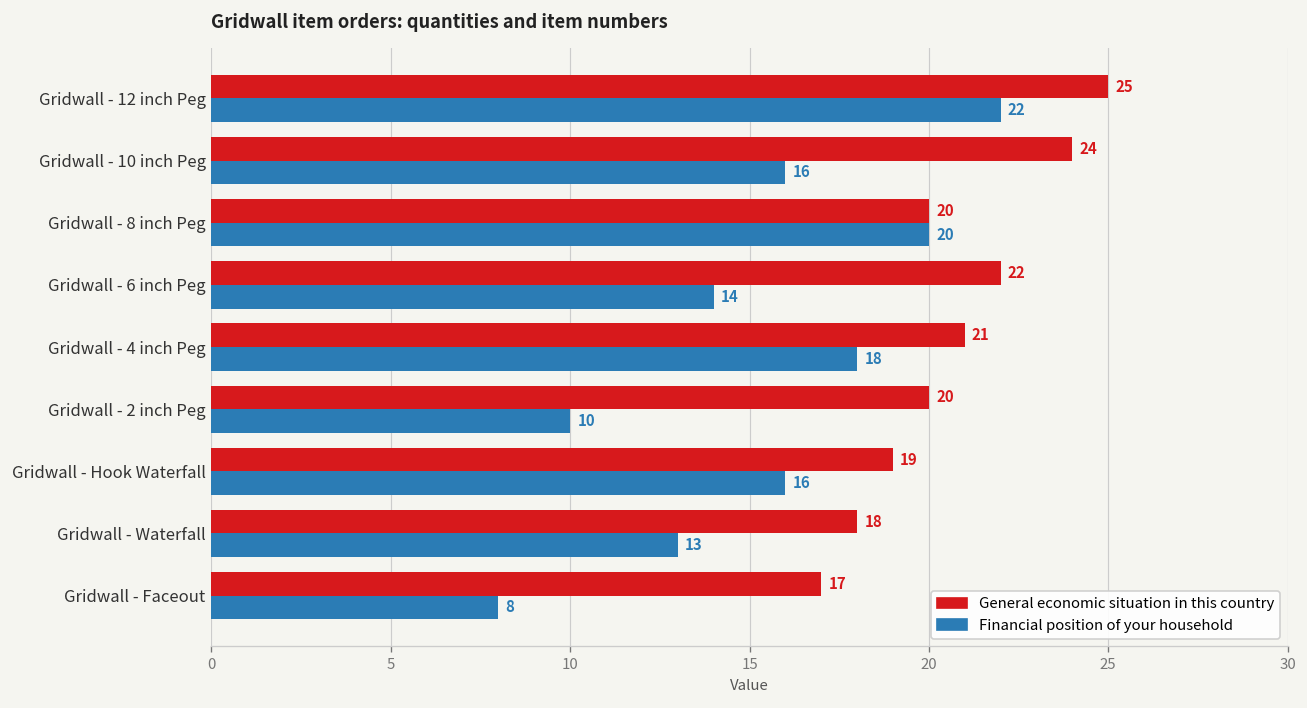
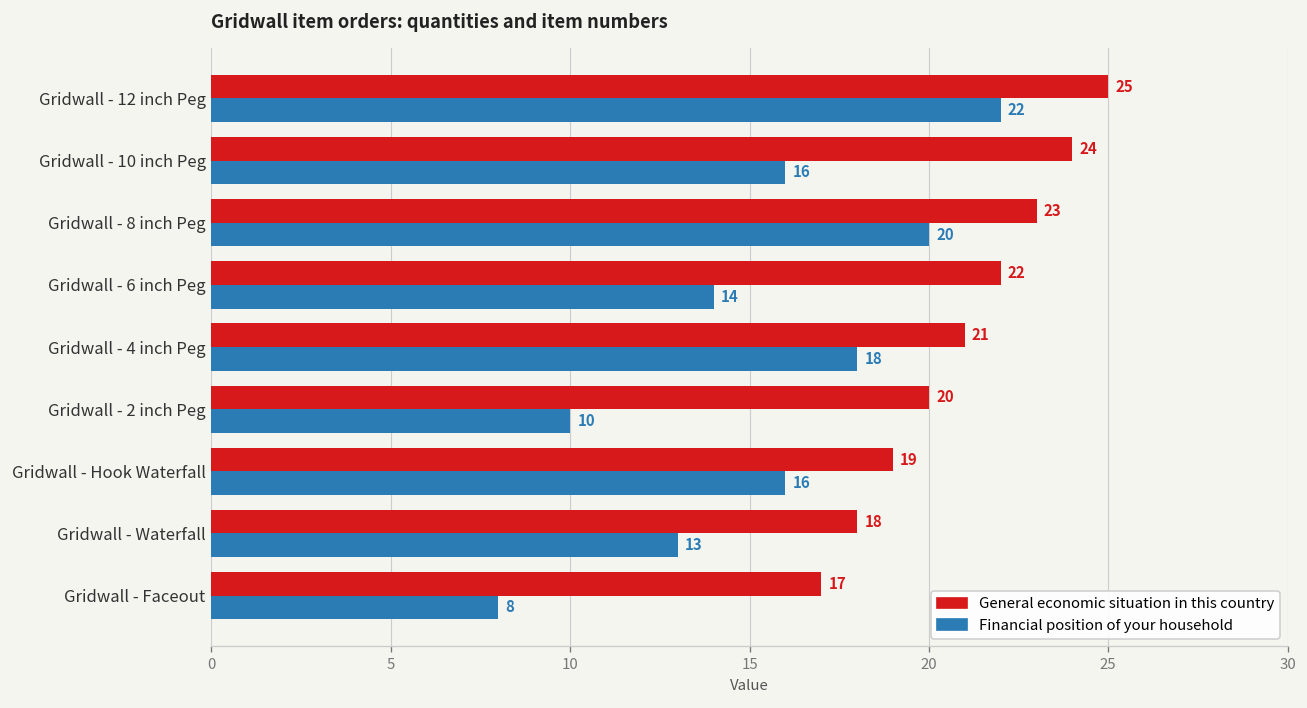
General economic situation in this country, Gridwall - 8 inch Peg: 20 -> 23
